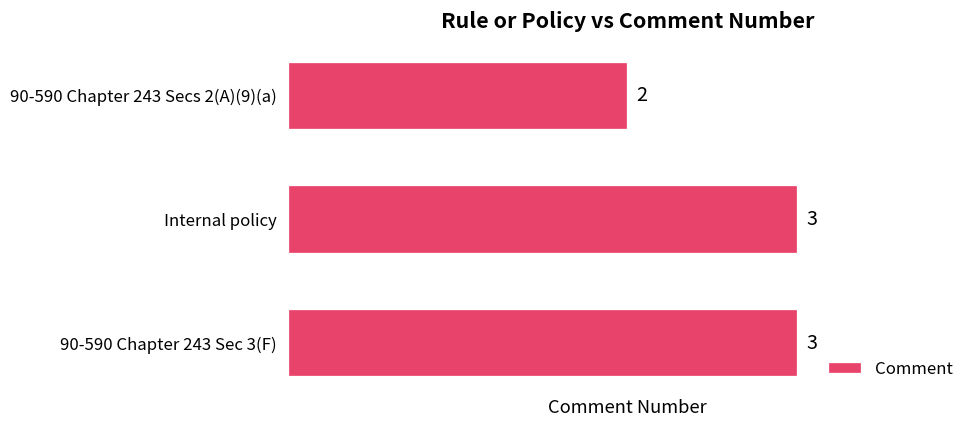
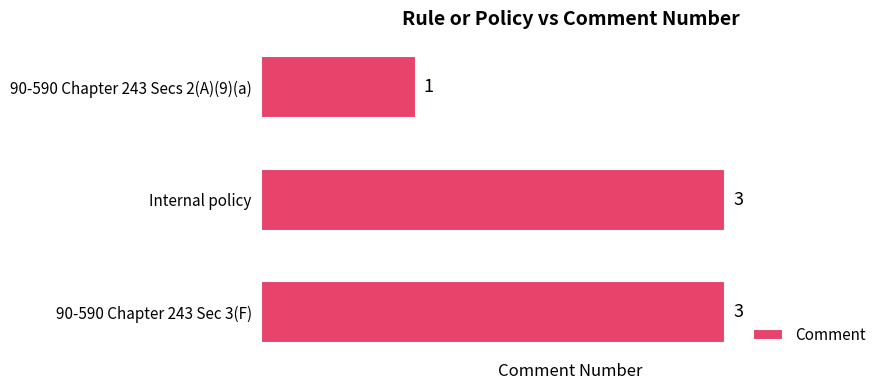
90-590 Chapter 243 Secs 2(A)(9)(a): 2 -> 1
